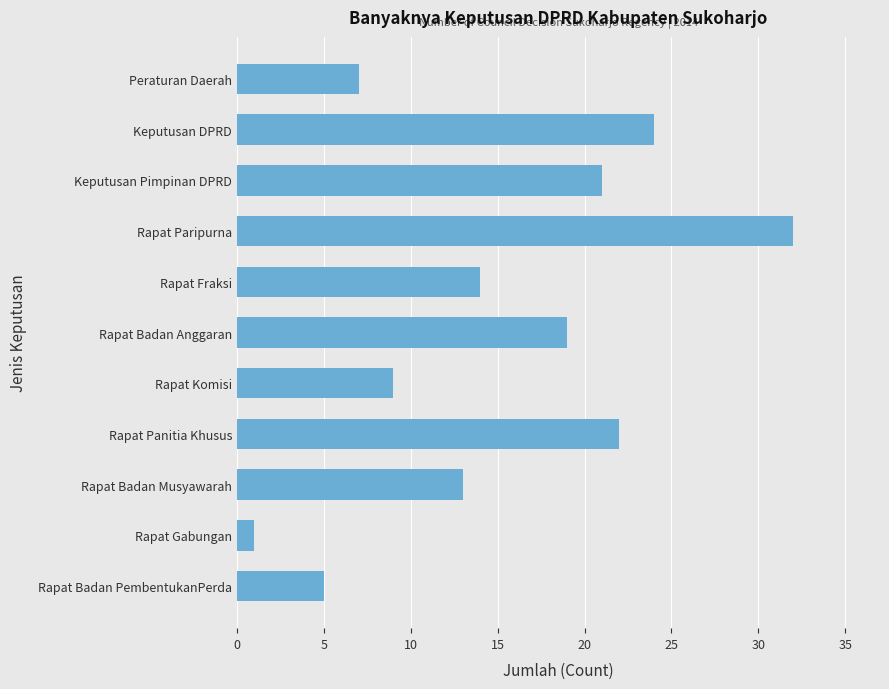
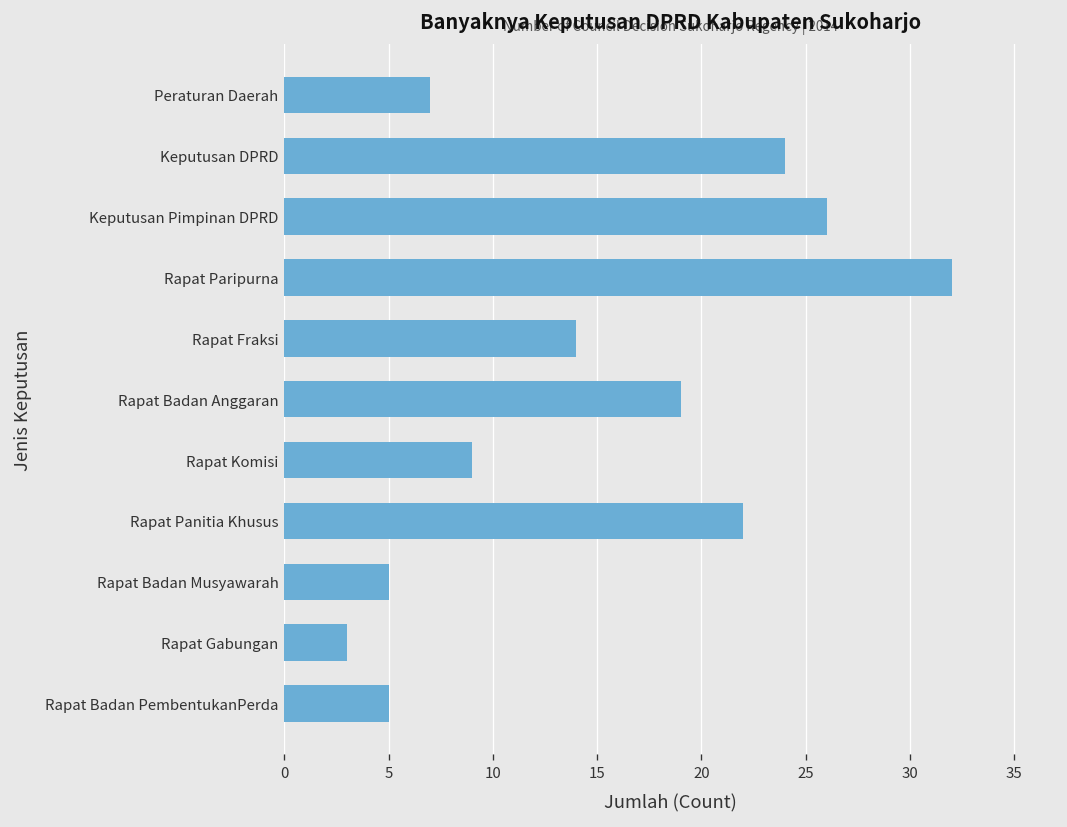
Keputusan Pimpinan DPRD: 21 -> 26
Rapat Badan Musyawarah: 13 -> 5
Rapat Gabungan: 1 -> 3
